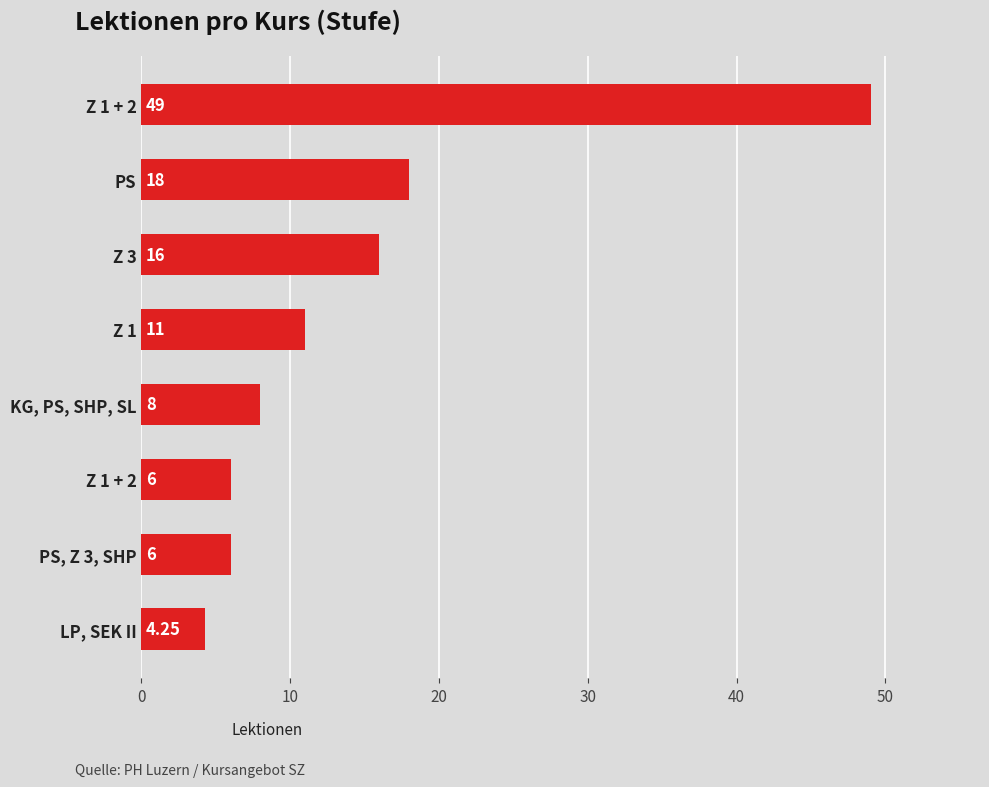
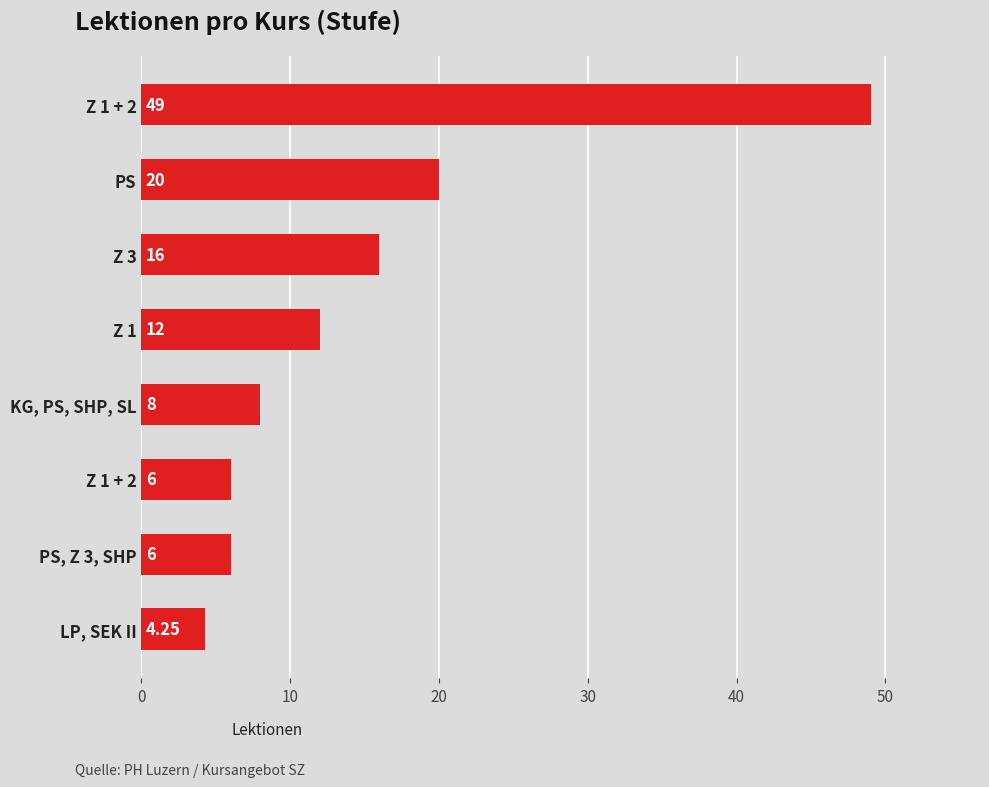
PS: 18 -> 20
Z 1: 11 -> 12
